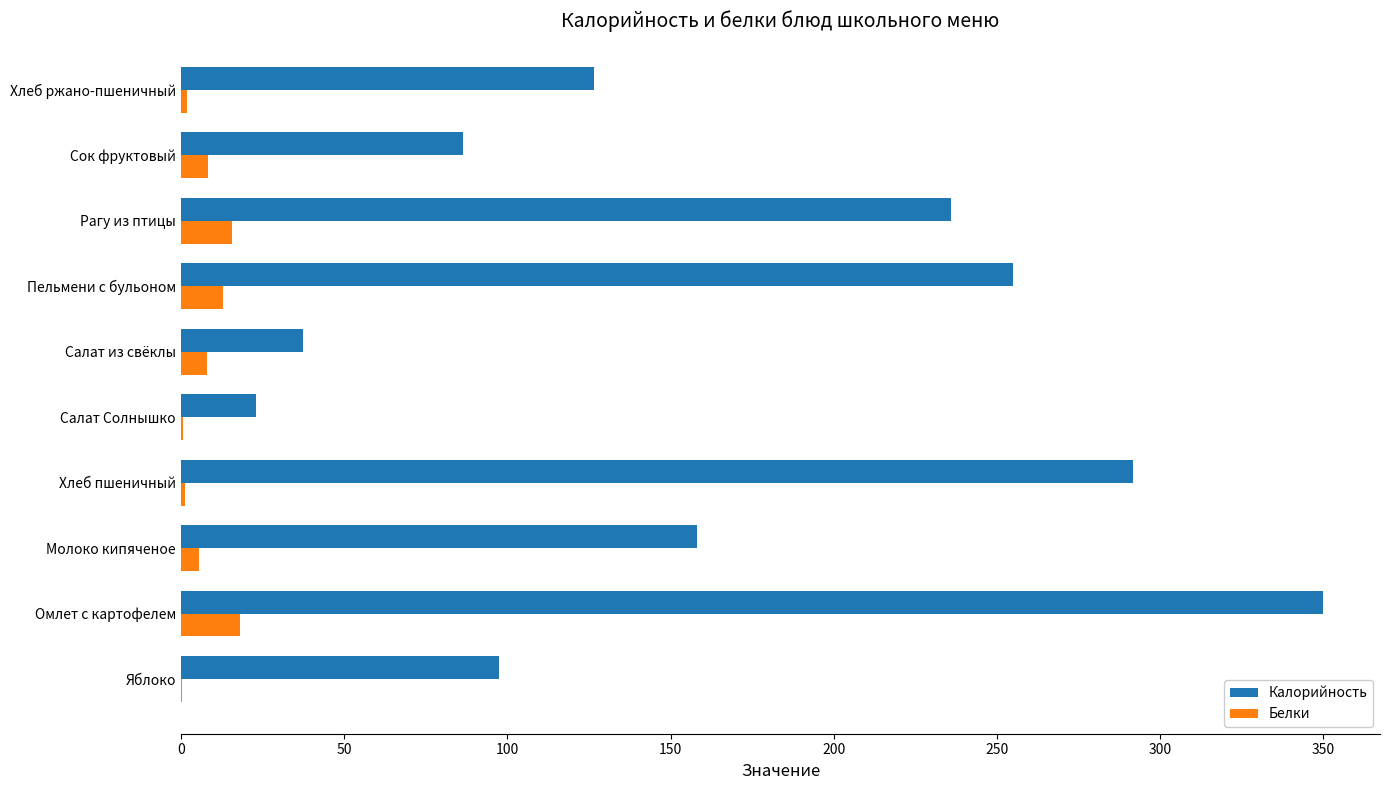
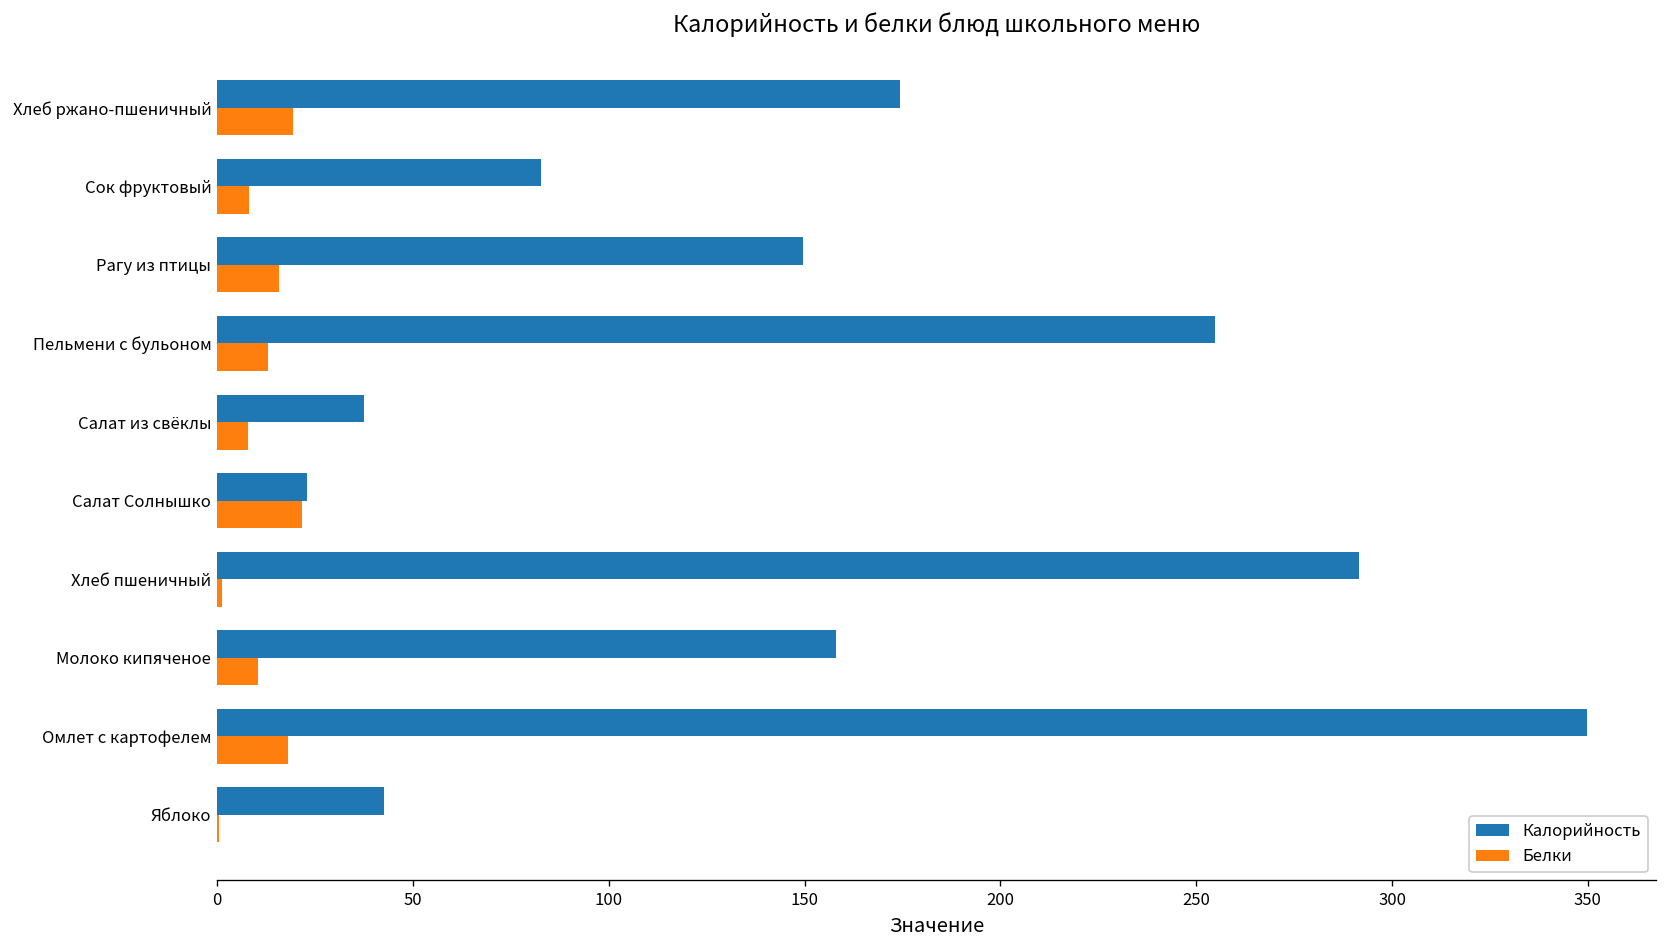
Калорийность, Хлеб ржано-пшеничный: 127 -> 174
Белки, Хлеб ржано-пшеничный: 2 -> 19
Калорийность, Сок фруктовый: 86 -> 83
Калорийность, Рагу из птицы: 236 -> 150
Белки, Салат Солнышко: 1 -> 22
Белки, Молоко кипяченое: 5 -> 10
Калорийность, Яблоко: 97 -> 43
